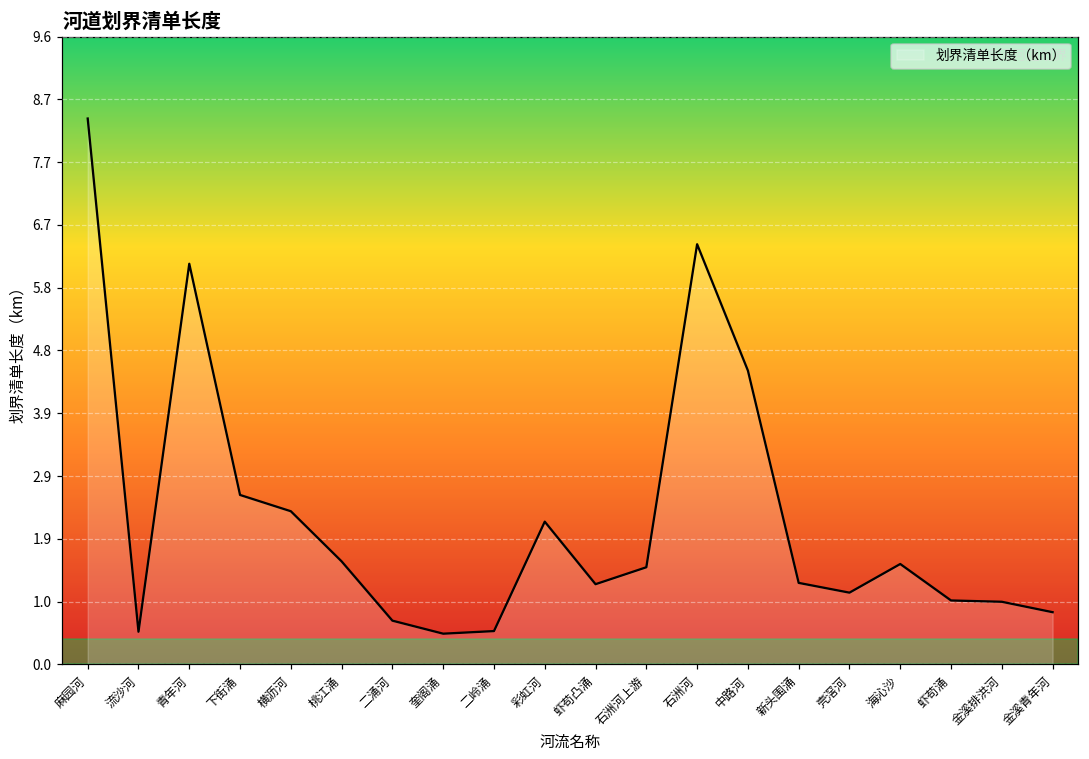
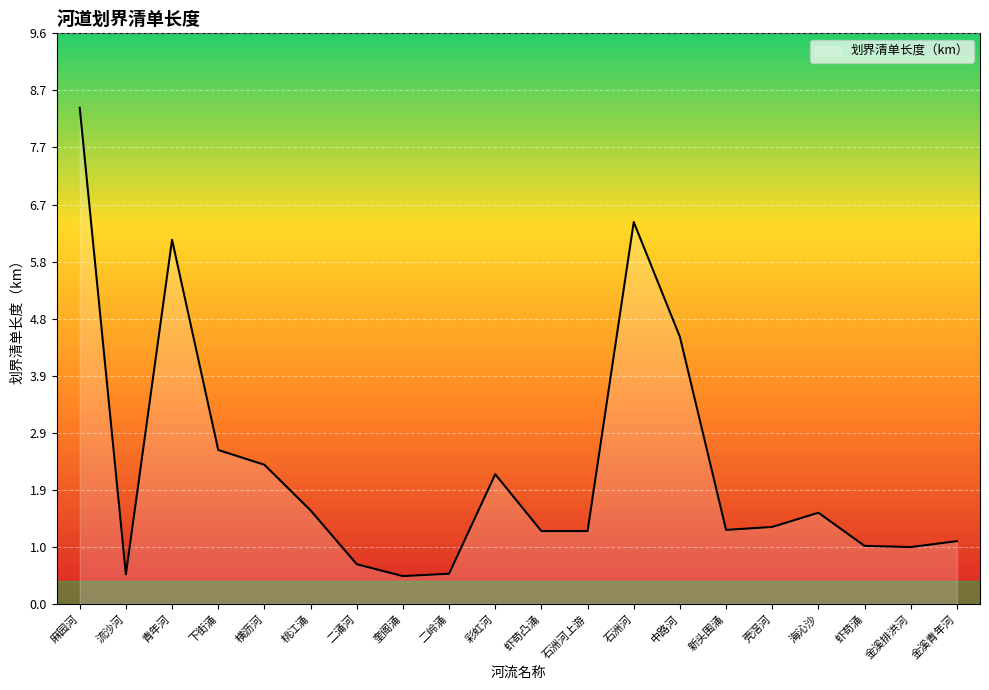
石洲河上游: 1.5 -> 1.2
壳滘河: 1.1 -> 1.3
金溪青年河: 0.8 -> 1.1
